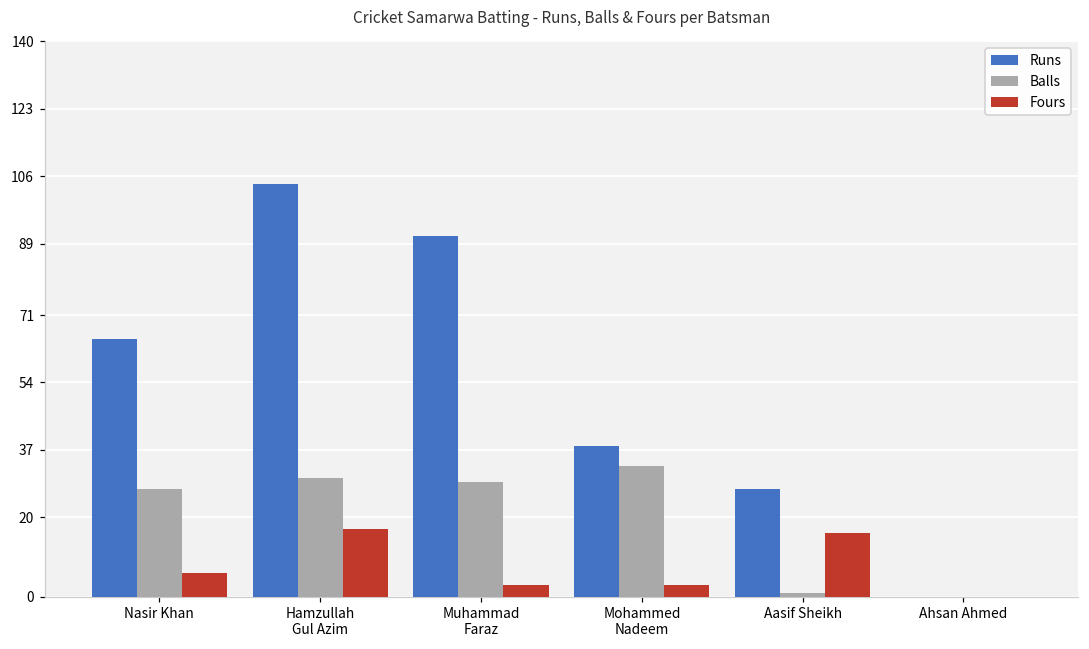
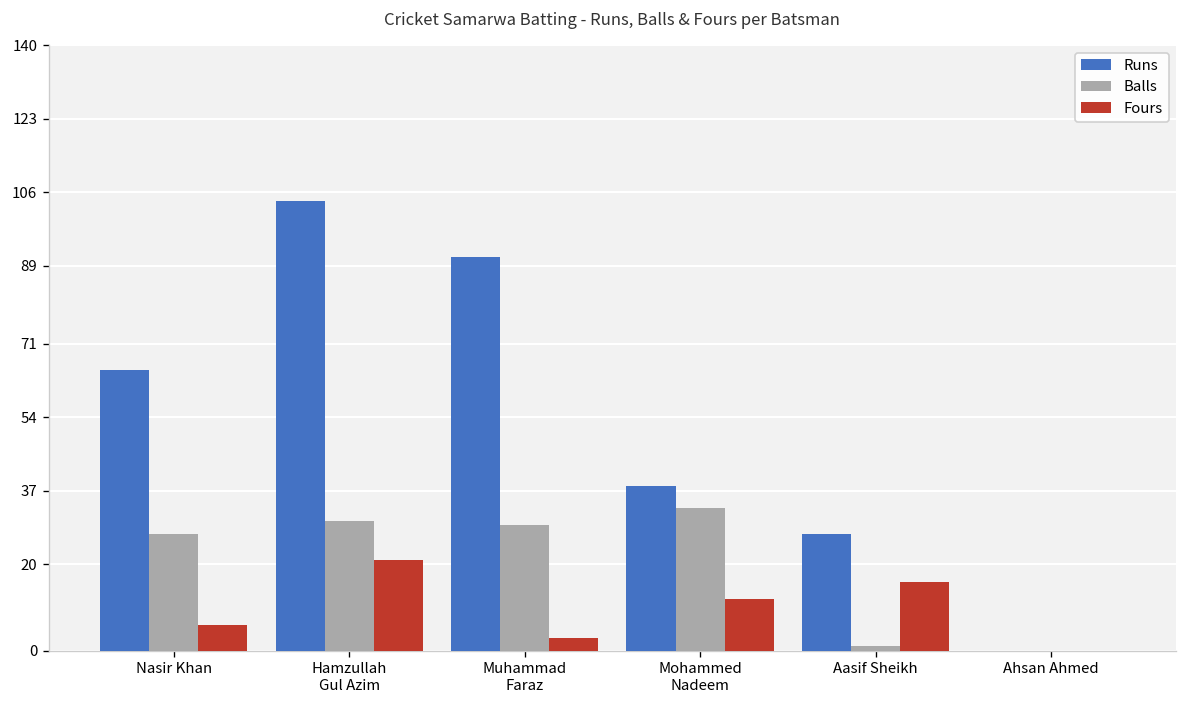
Fours, Hamzullah Gul Azim: 17 -> 21
Fours, Mohammed Nadeem: 3 -> 12
